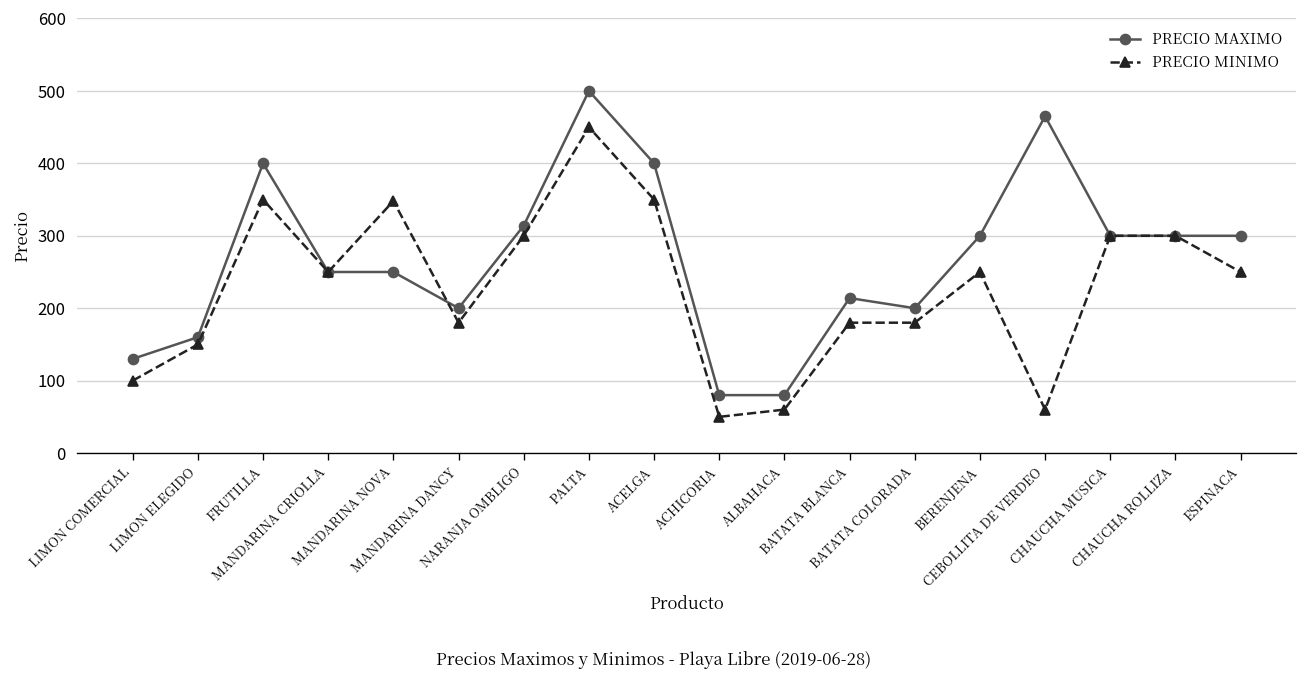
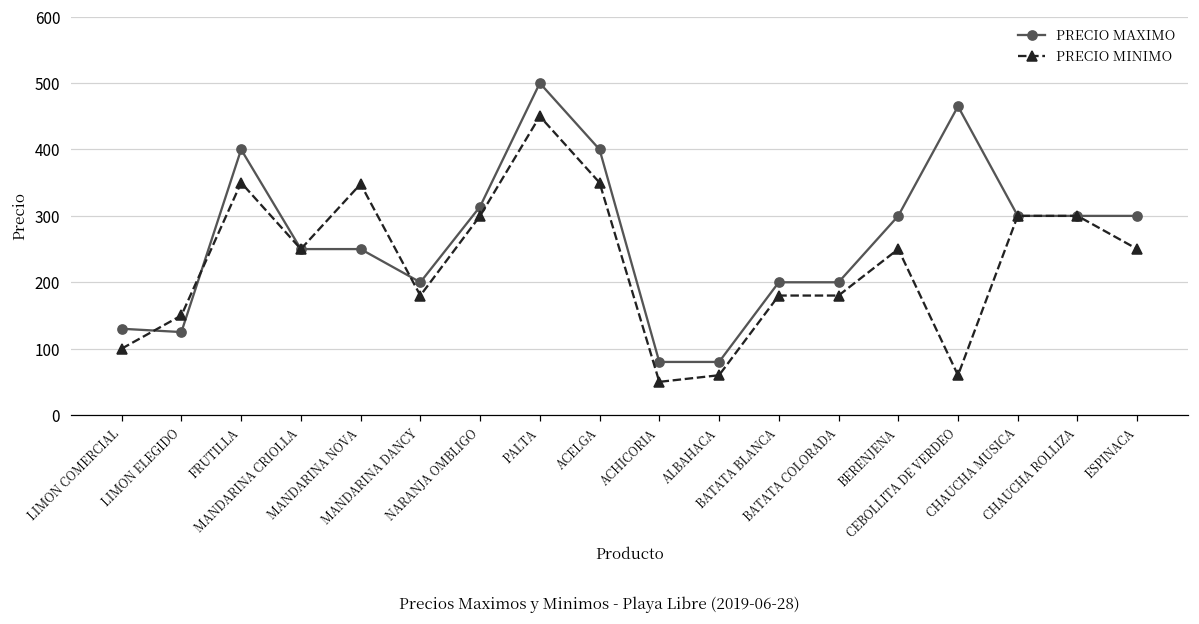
PRECIO MAXIMO, LIMON ELEGIDO: 160 -> 130
PRECIO MAXIMO, BATATA BLANCA: 210 -> 200
